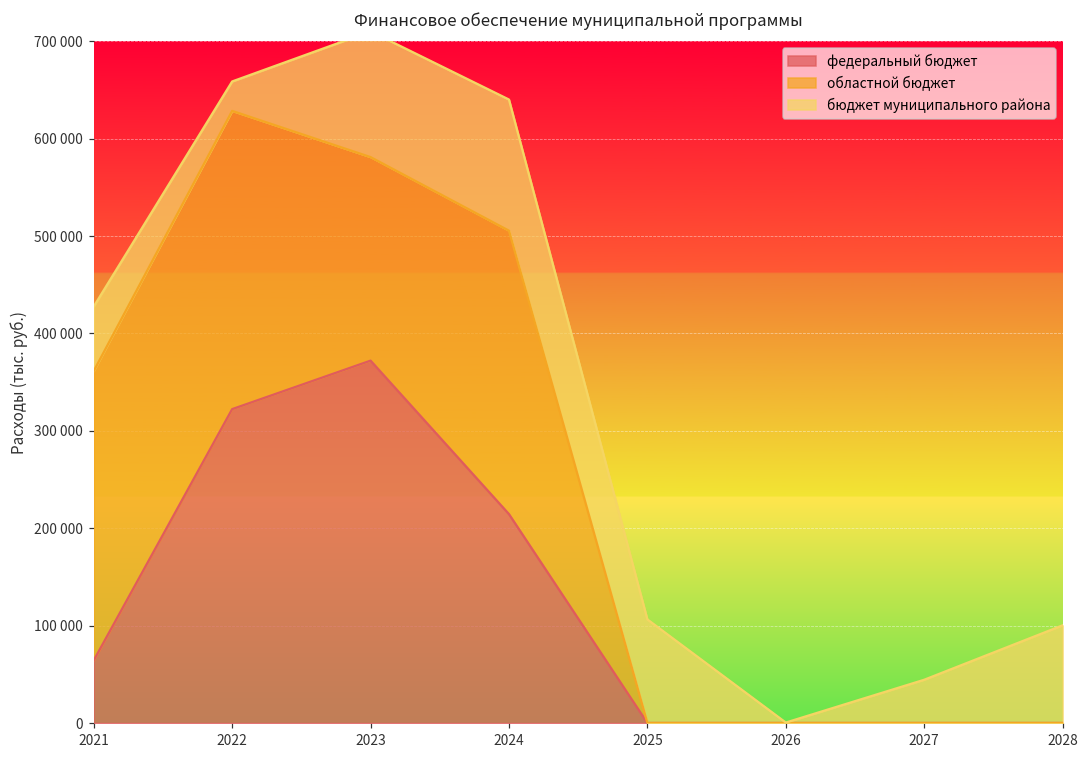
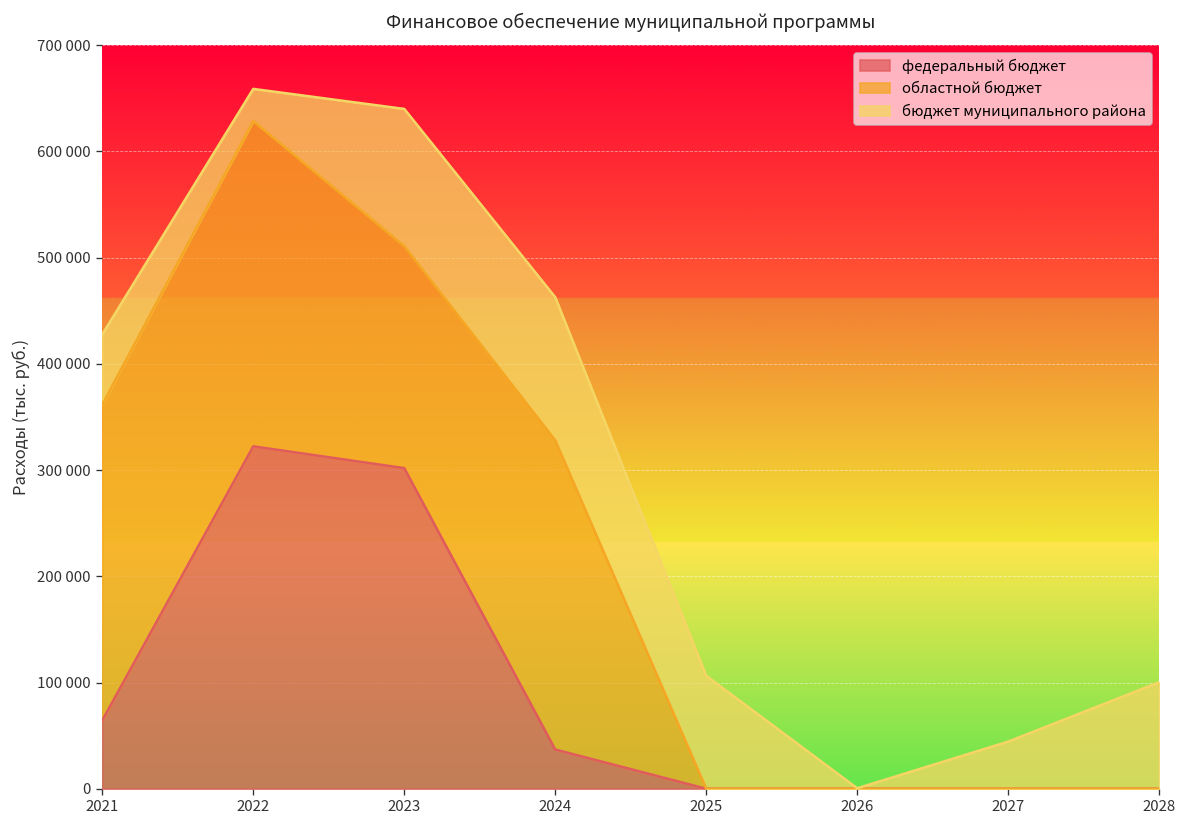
федеральный бюджет, 2023: 370000 -> 300000
федеральный бюджет, 2024: 210000 -> 40000
